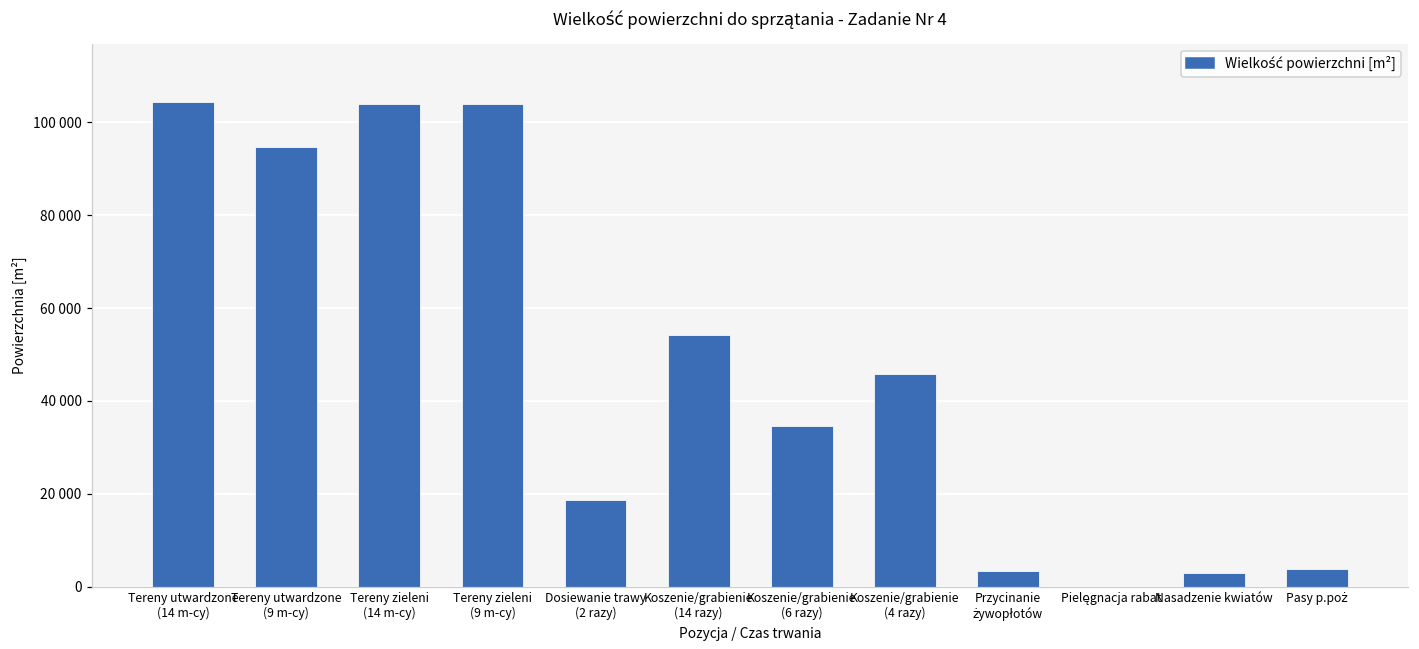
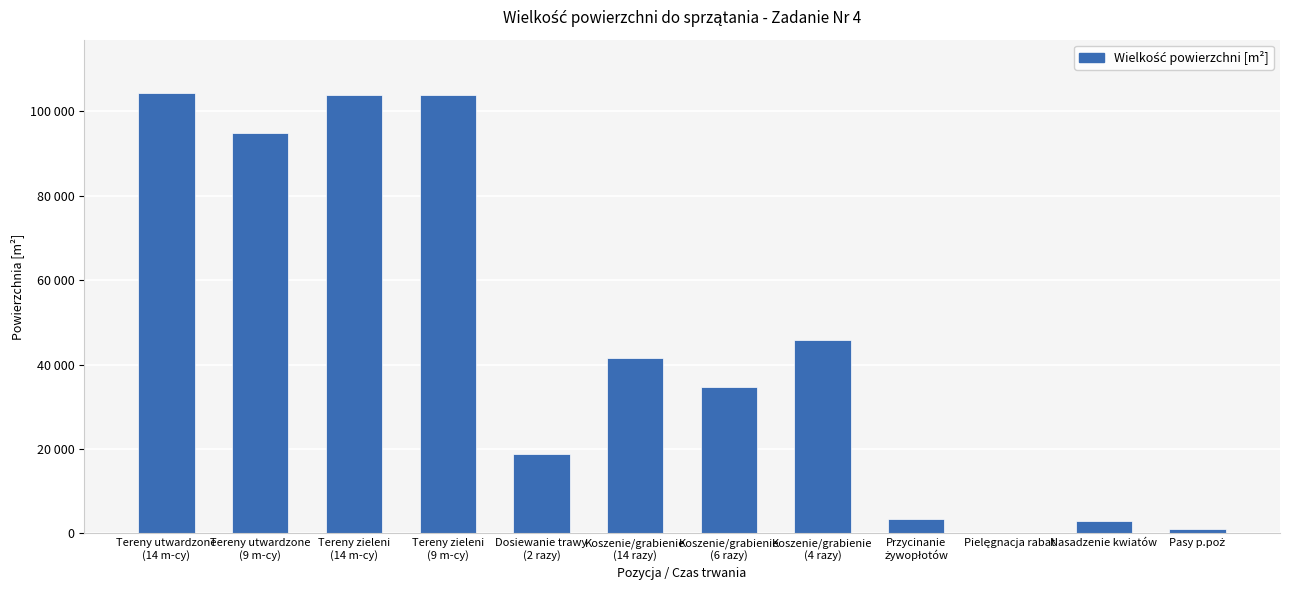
Koszenie/grabienie (14 razy): 54000 -> 41000
Pasy p.poż: 4000 -> 1000
